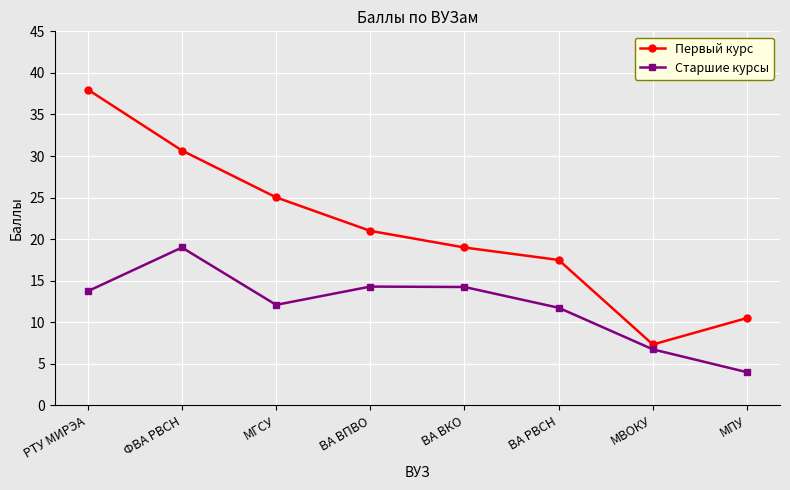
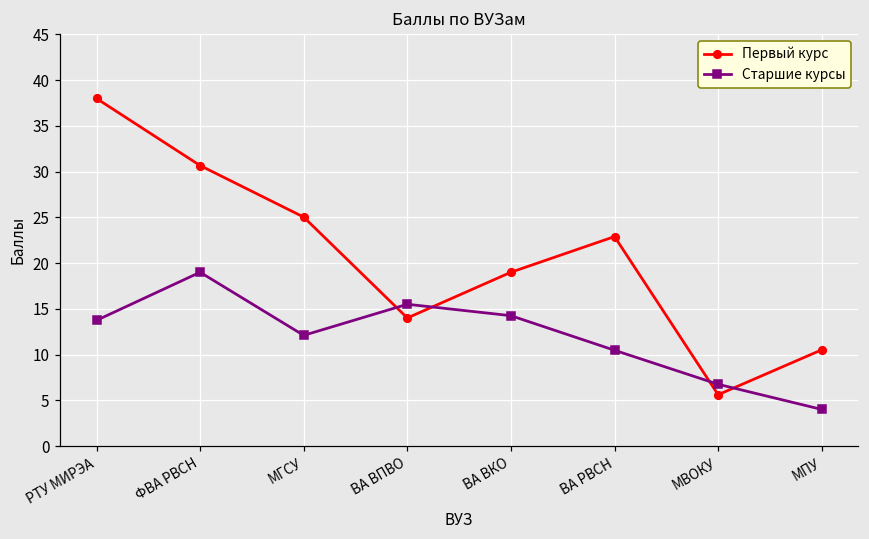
Первый курс, ВА ВПВО: 21 -> 14
Старшие курсы, ВА ВПВО: 14 -> 16
Первый курс, ВА РВСН: 18 -> 23
Старшие курсы, ВА РВСН: 12 -> 10
Первый курс, МВОКУ: 7 -> 6
